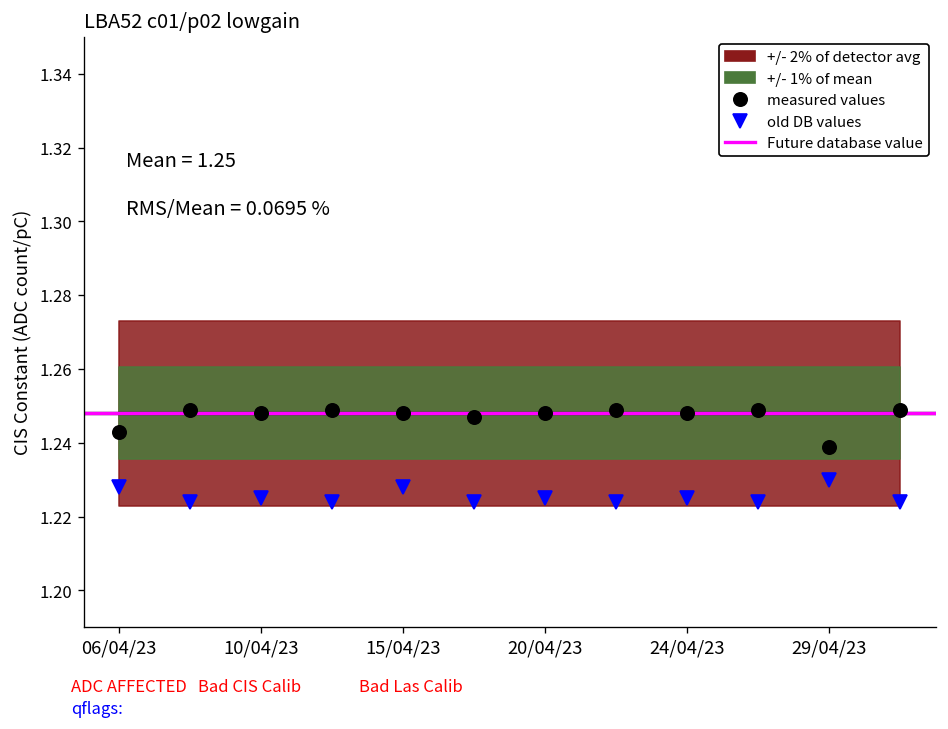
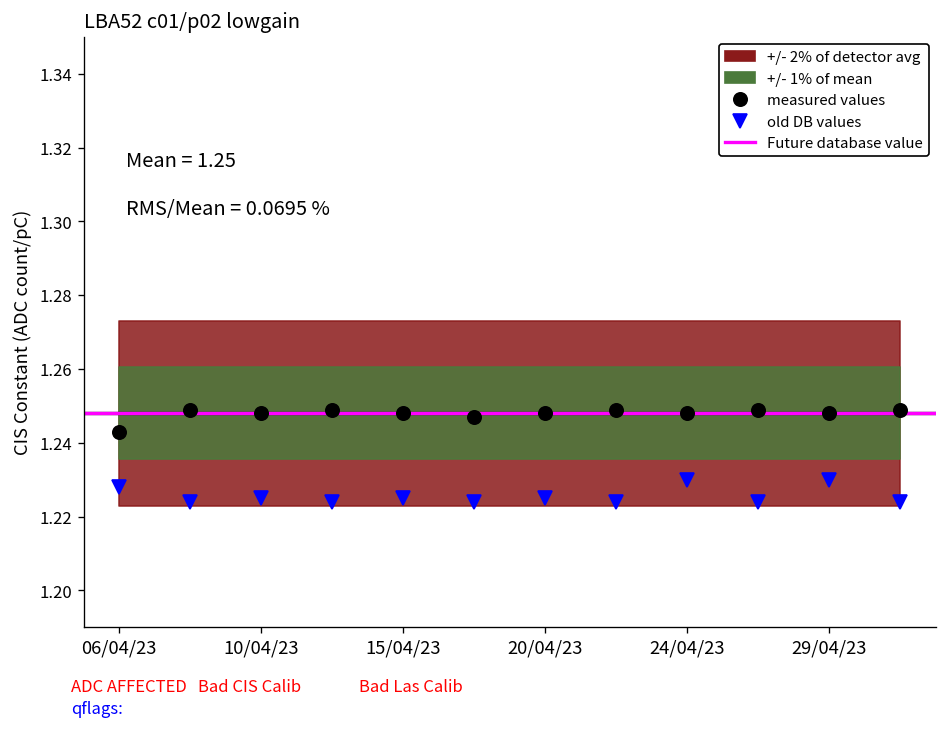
old DB values, 15/04/23: 1.228 -> 1.225
old DB values, 24/04/23: 1.225 -> 1.230
measured values, 29/04/23: 1.239 -> 1.248
